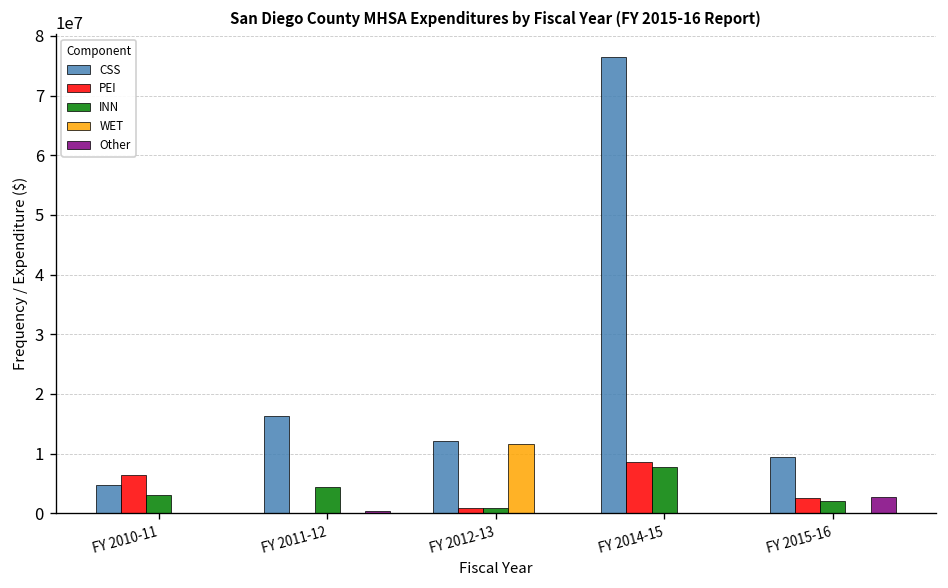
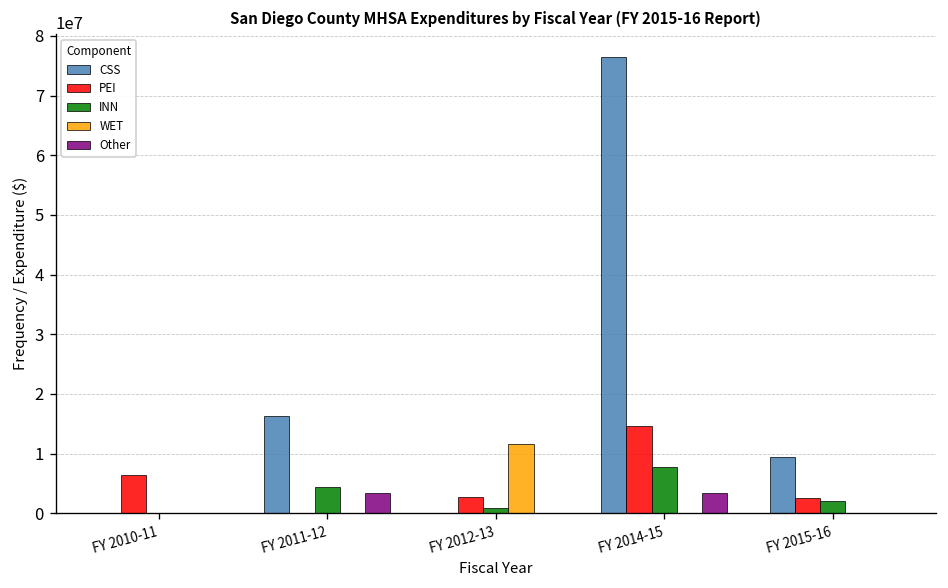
CSS, FY 2010-11: 5000000 -> 0
INN, FY 2010-11: 3000000 -> 0
Other, FY 2011-12: 0 -> 3000000
CSS, FY 2012-13: 12000000 -> 0
PEI, FY 2012-13: 1000000 -> 3000000
PEI, FY 2014-15: 9000000 -> 15000000
Other, FY 2014-15: 0 -> 3000000
Other, FY 2015-16: 3000000 -> 0
